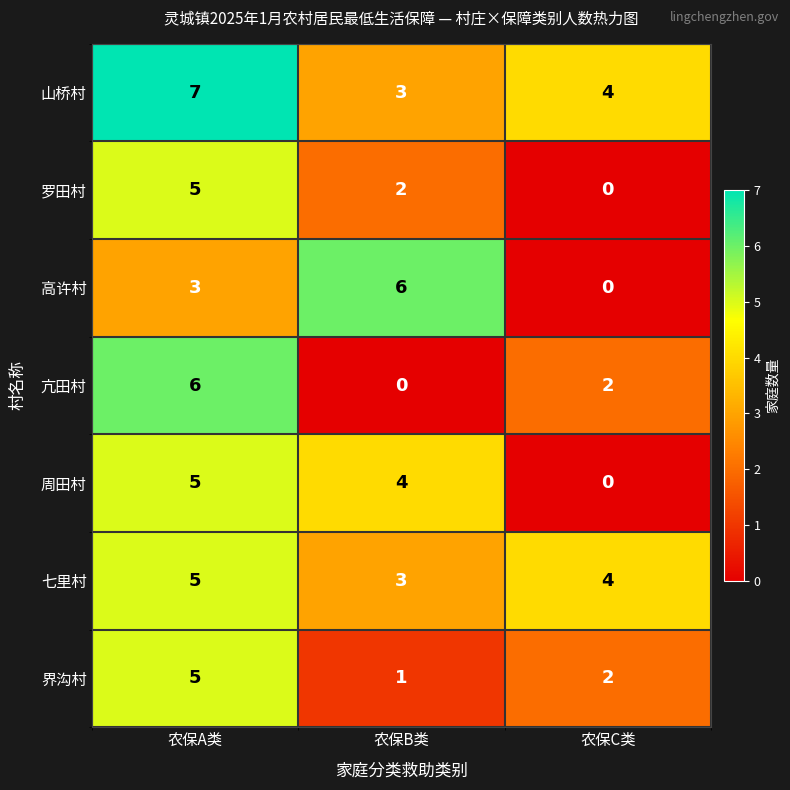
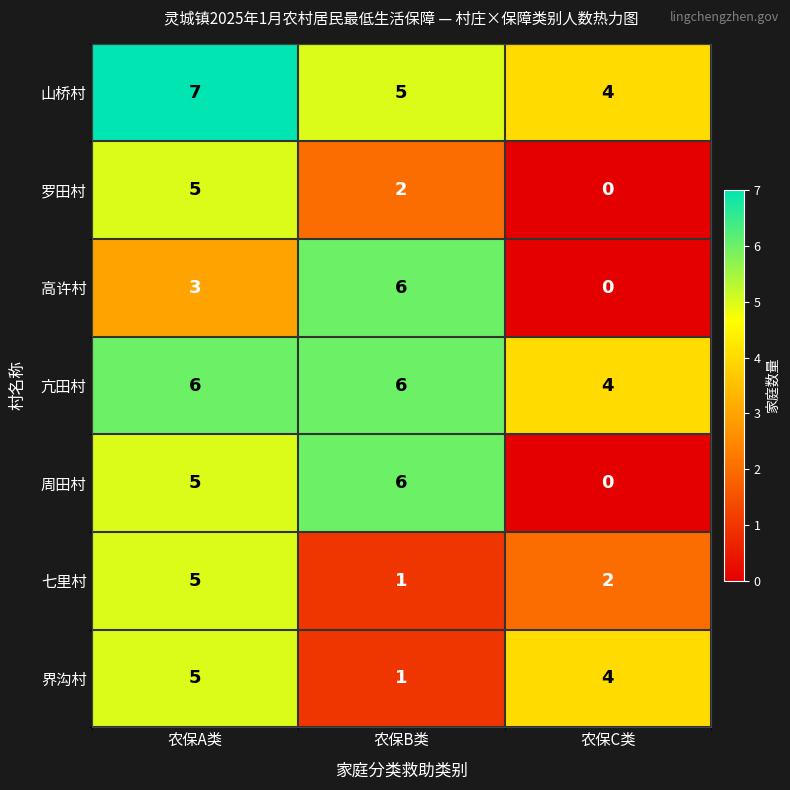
山桥村, 农保B类: 3 -> 5
亢田村, 农保B类: 0 -> 6
亢田村, 农保C类: 2 -> 4
周田村, 农保B类: 4 -> 6
七里村, 农保B类: 3 -> 1
七里村, 农保C类: 4 -> 2
界沟村, 农保C类: 2 -> 4
